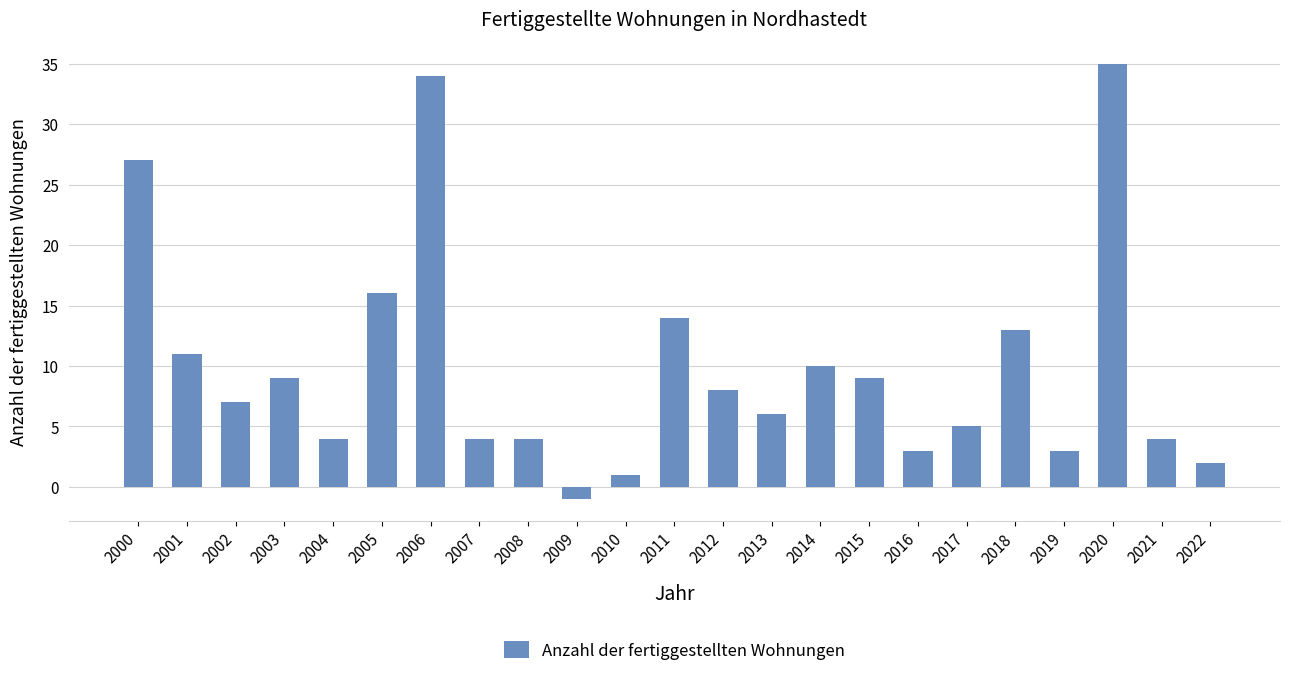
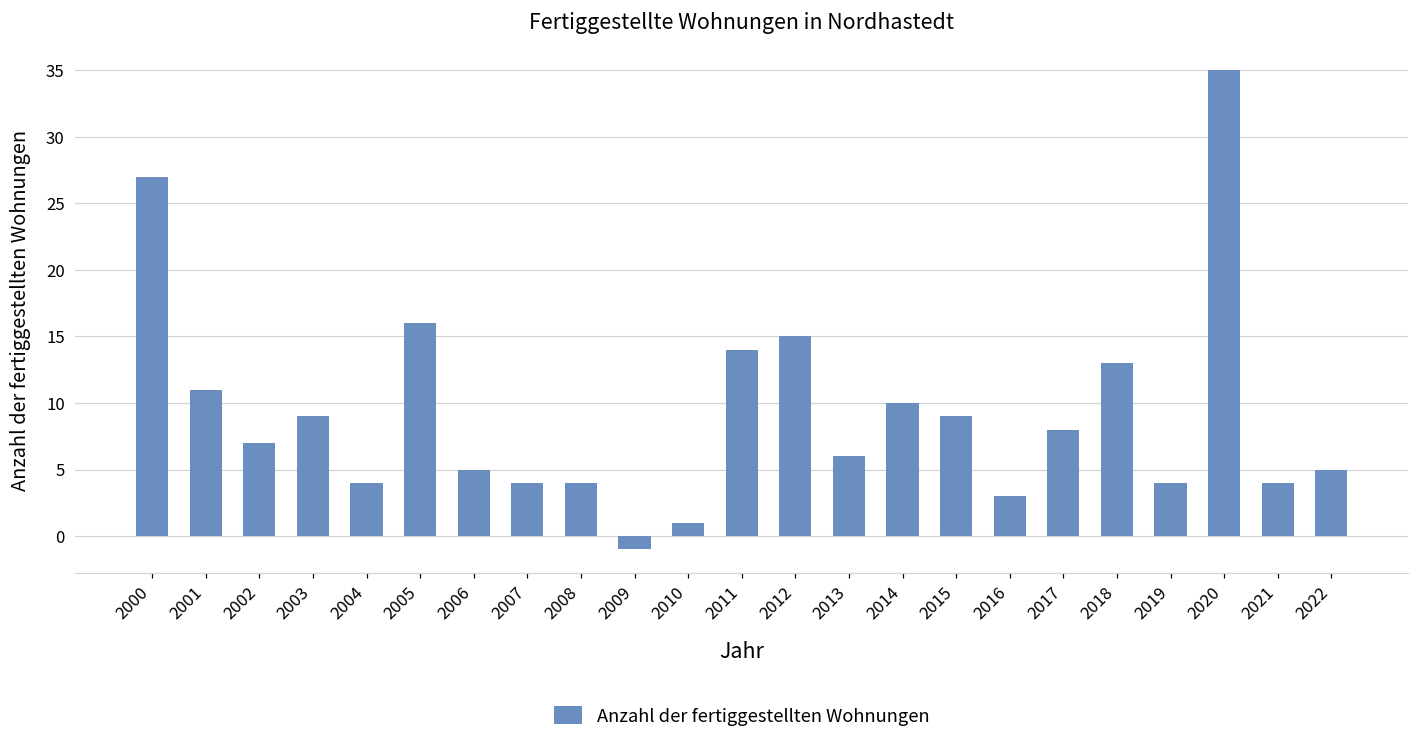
2006: 34 -> 5
2012: 8 -> 15
2017: 5 -> 8
2019: 3 -> 4
2022: 2 -> 5
